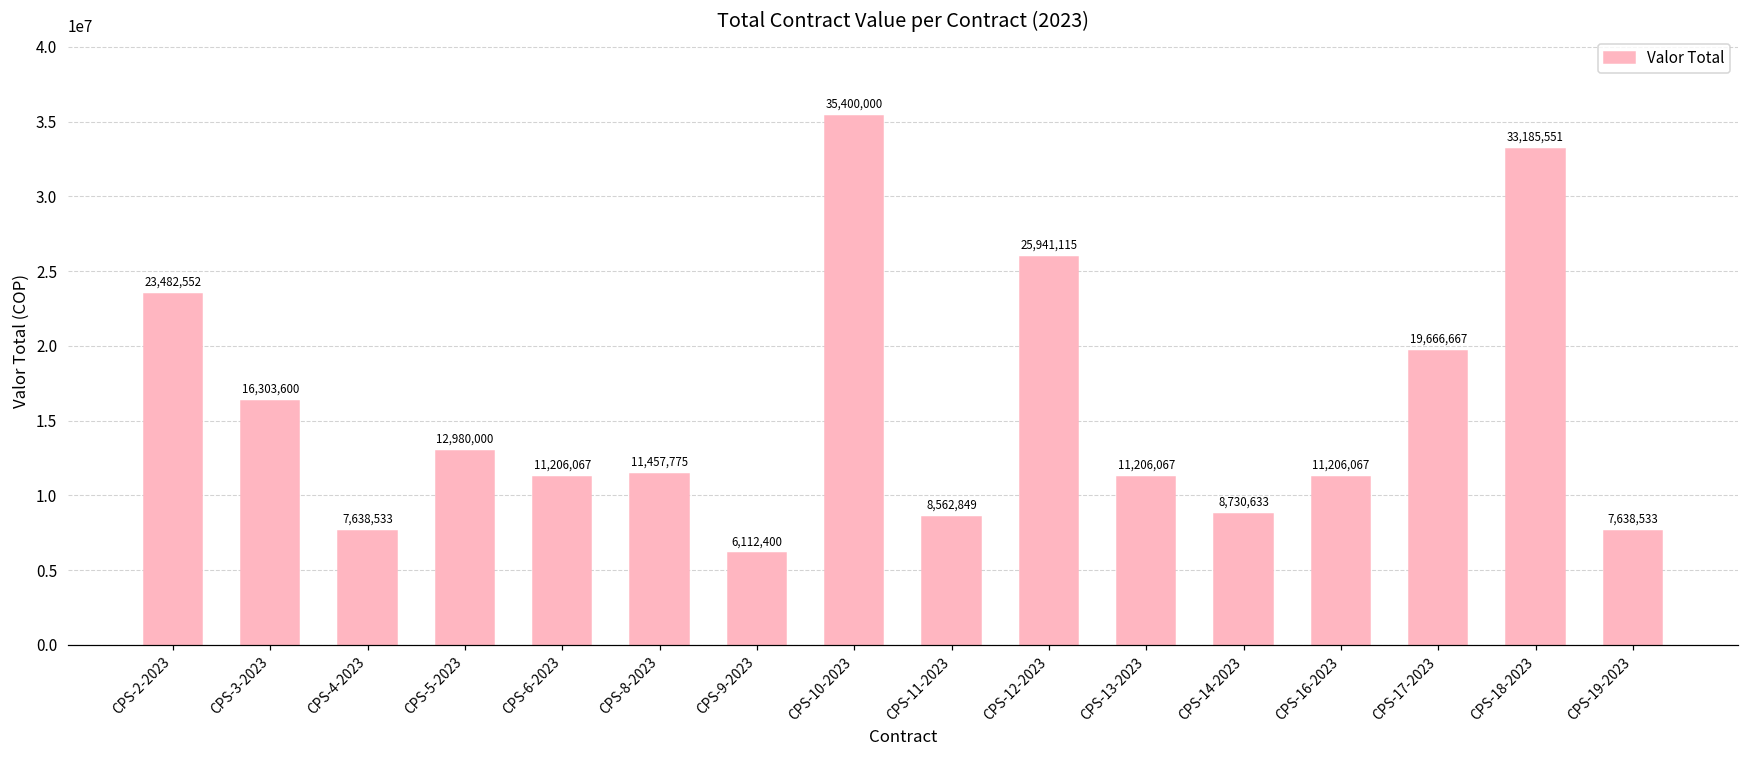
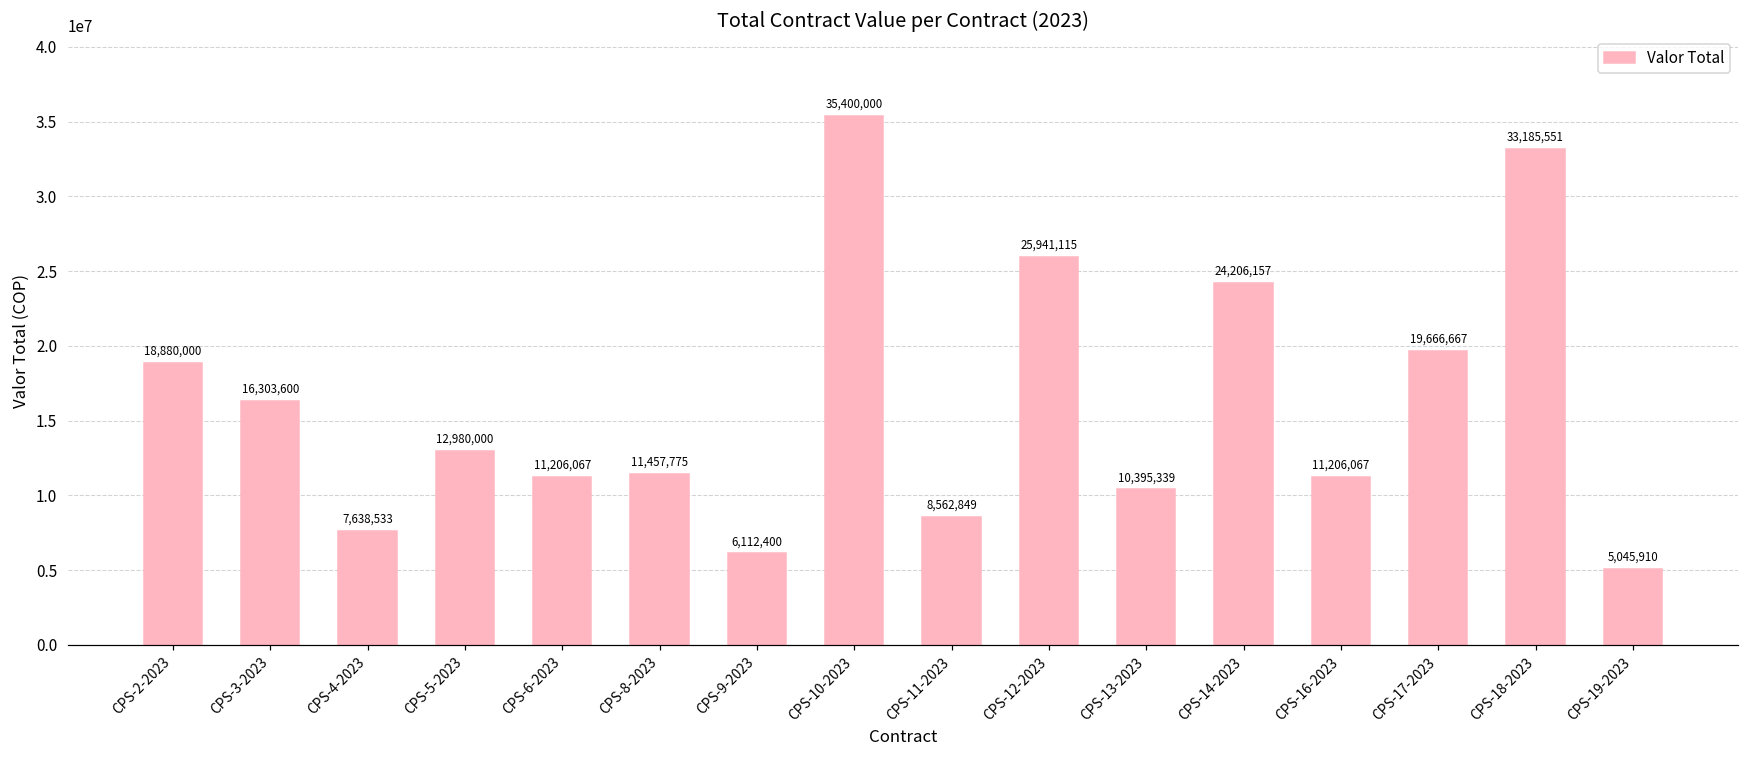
CPS-2-2023: 23,482,552 -> 18,880,000
CPS-13-2023: 11,206,067 -> 10,395,339
CPS-14-2023: 8,730,633 -> 24,206,157
CPS-19-2023: 7,638,533 -> 5,045,910
